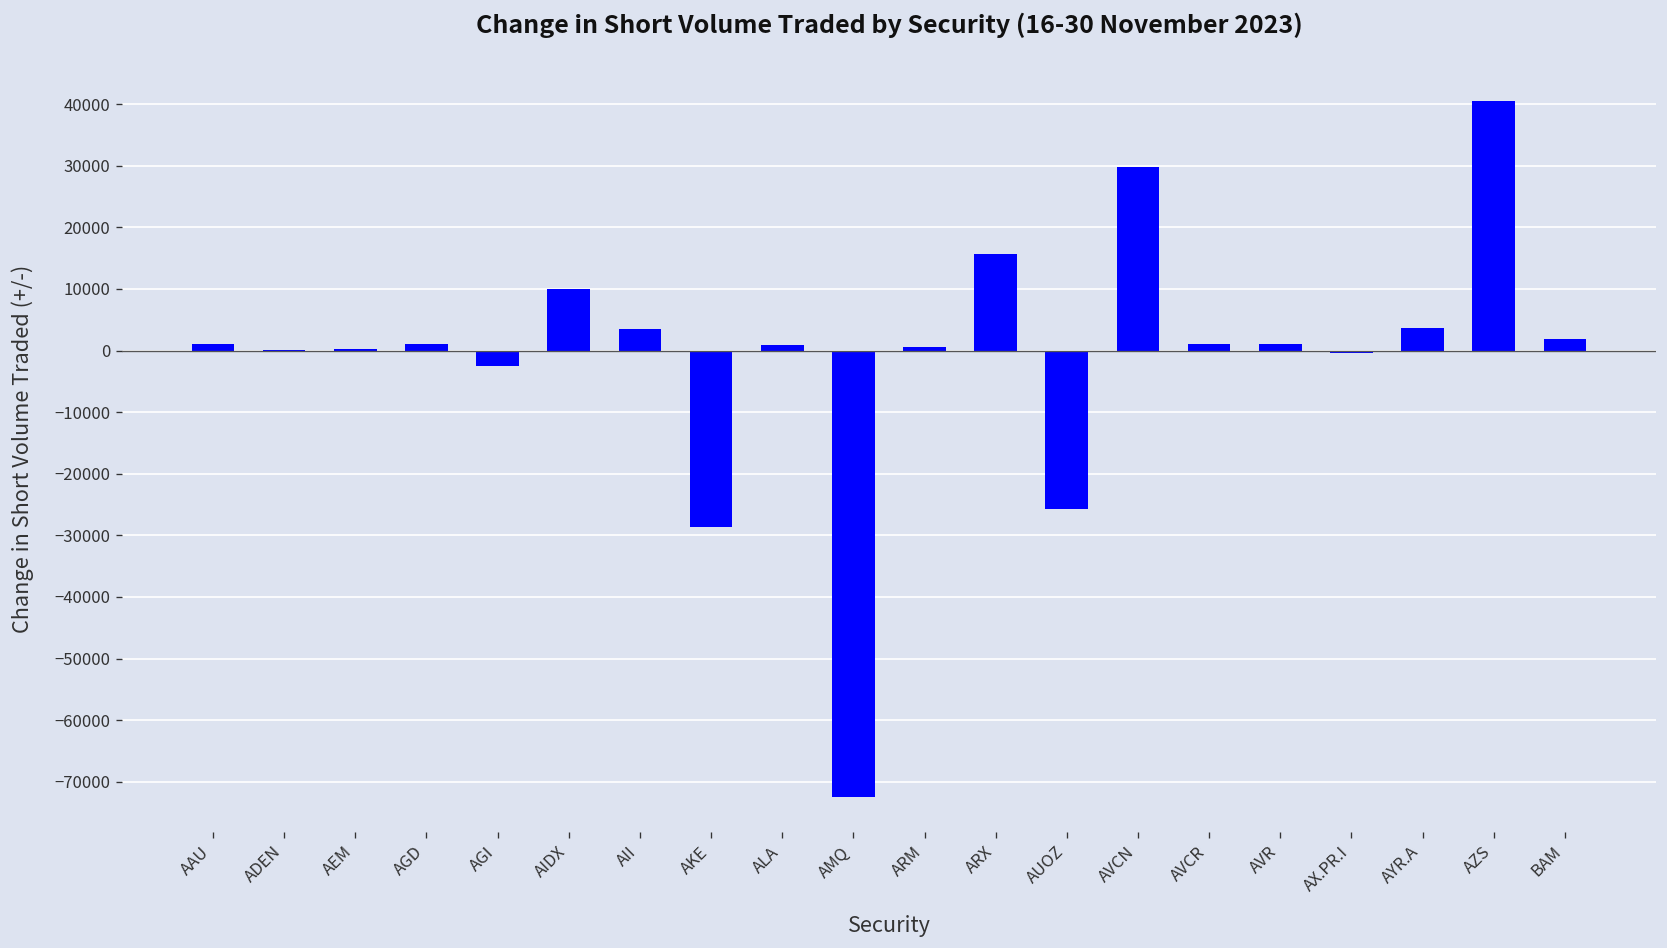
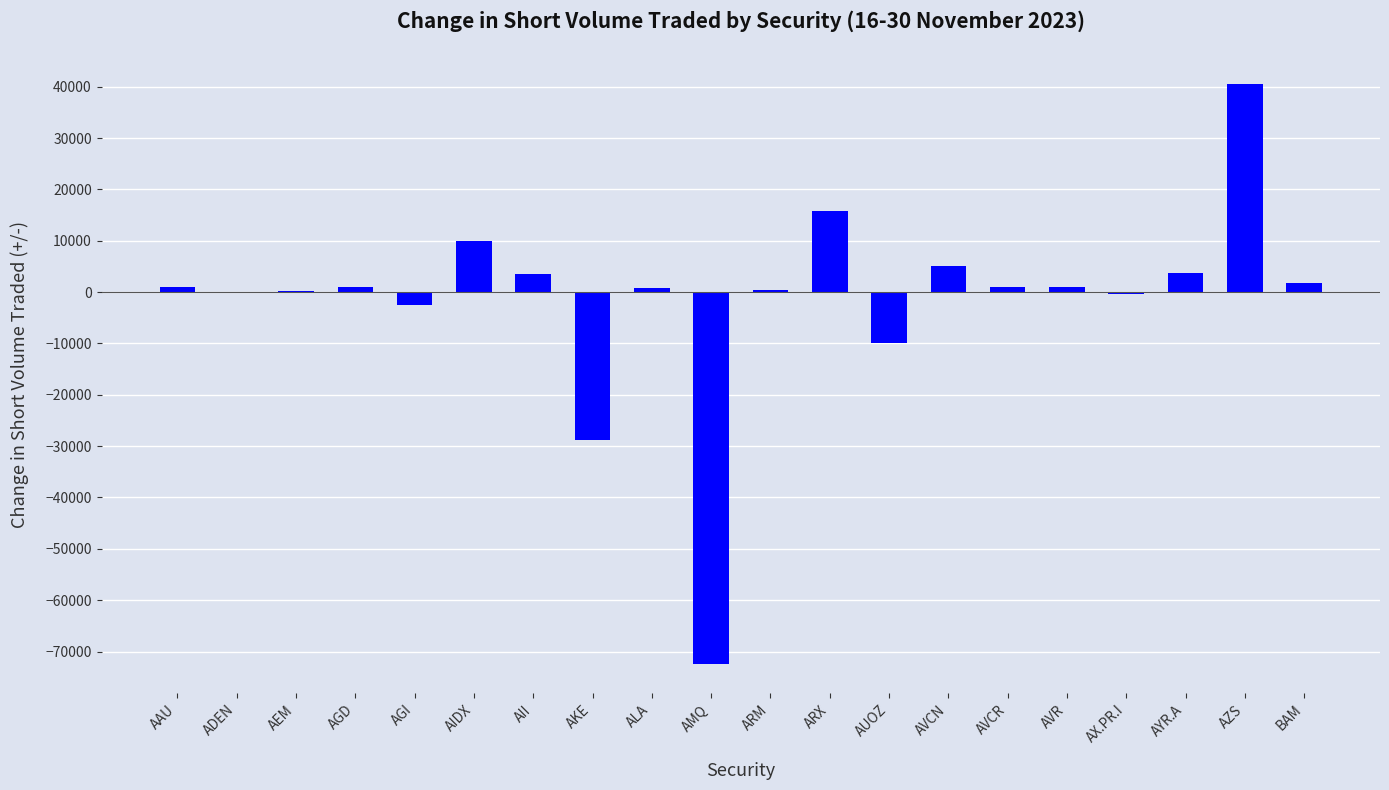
AUOZ: -26000 -> -10000
AVCN: 30000 -> 5000
